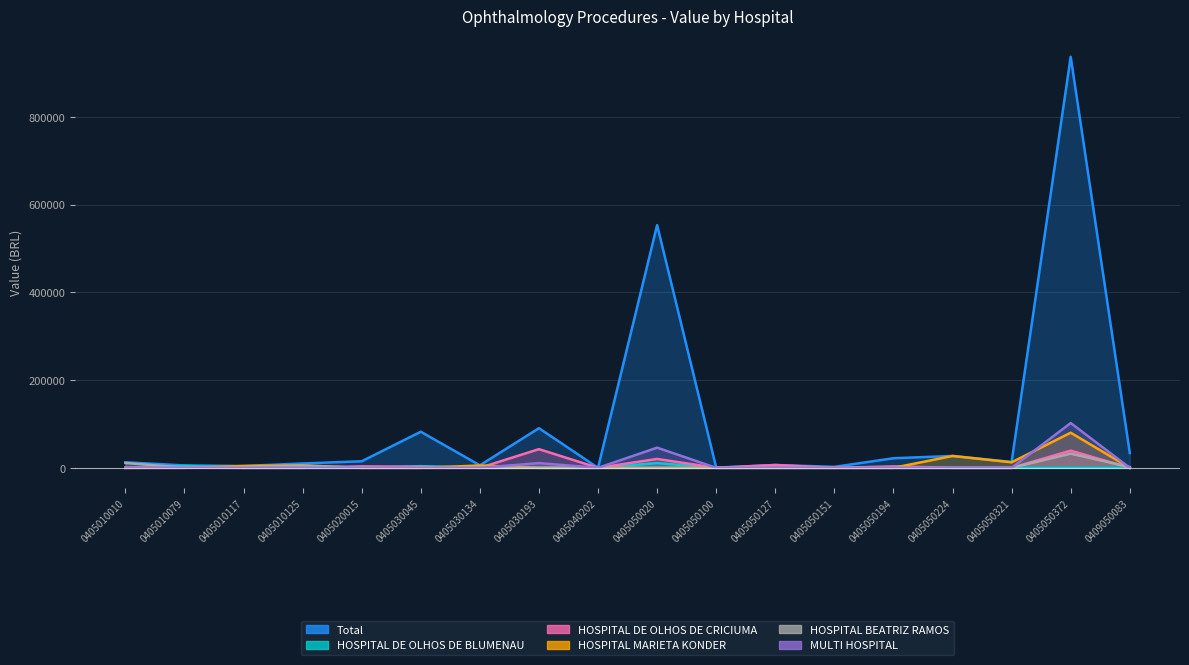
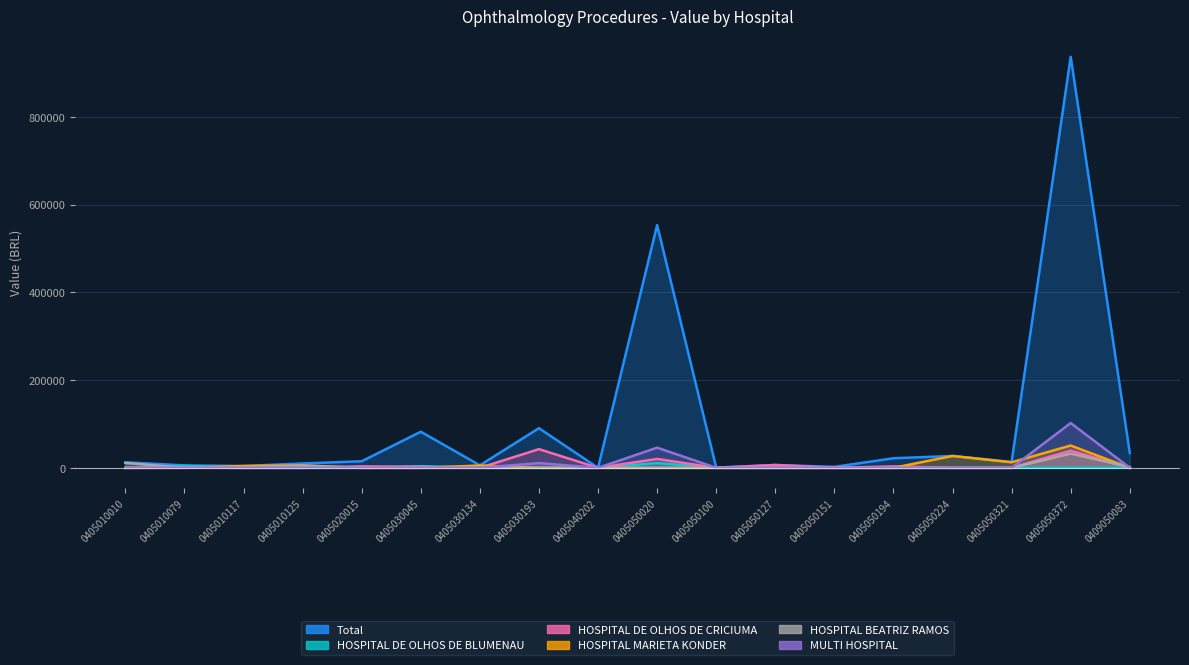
HOSPITAL MARIETA KONDER, 0405050372: 80000 -> 50000
